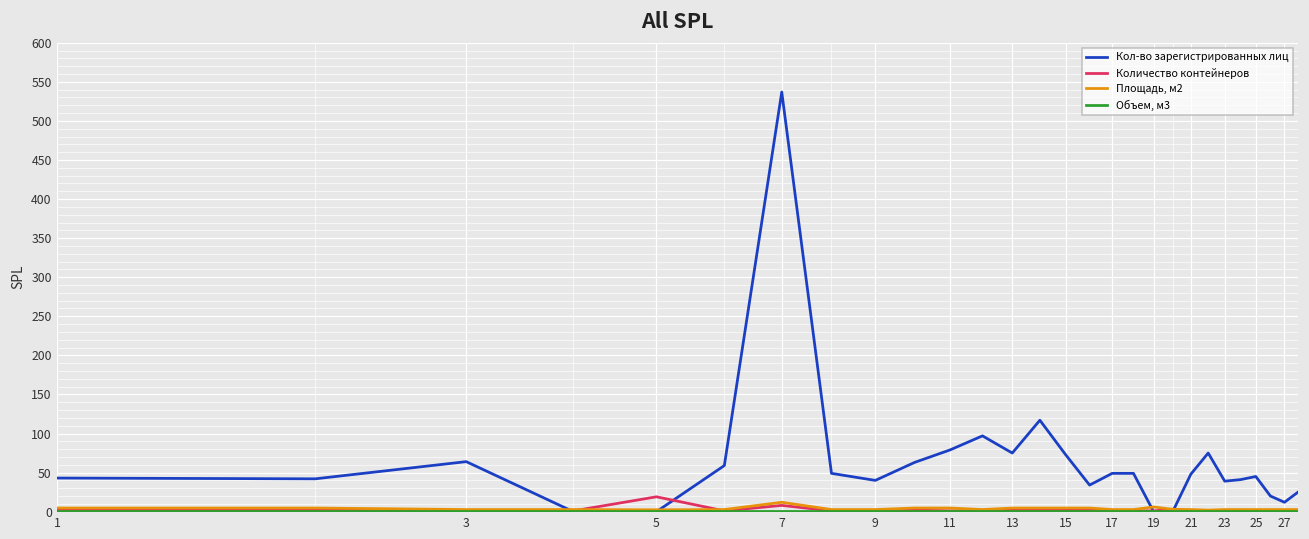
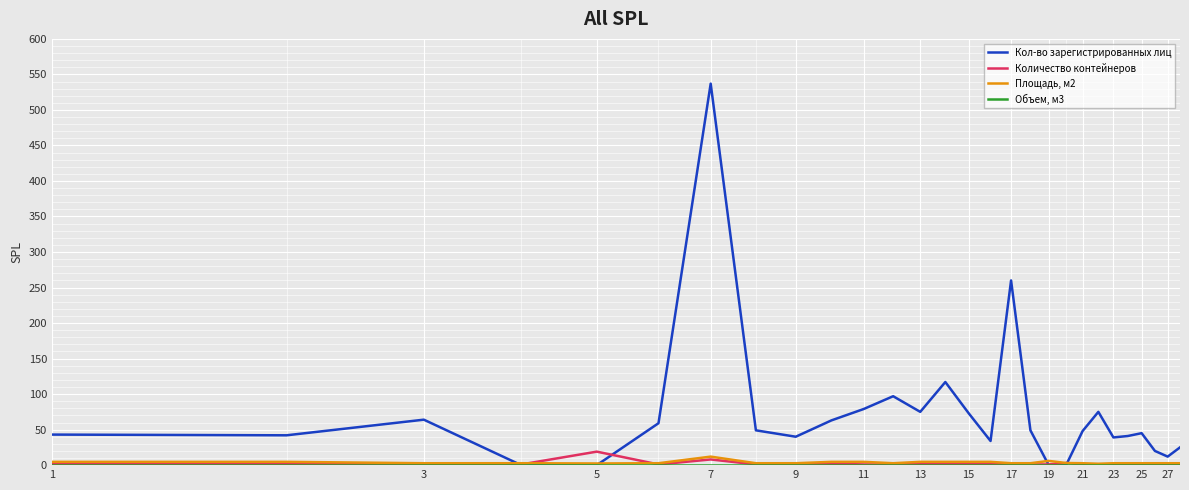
Кол-во зарегистрированных лиц, 17: 50 -> 260
